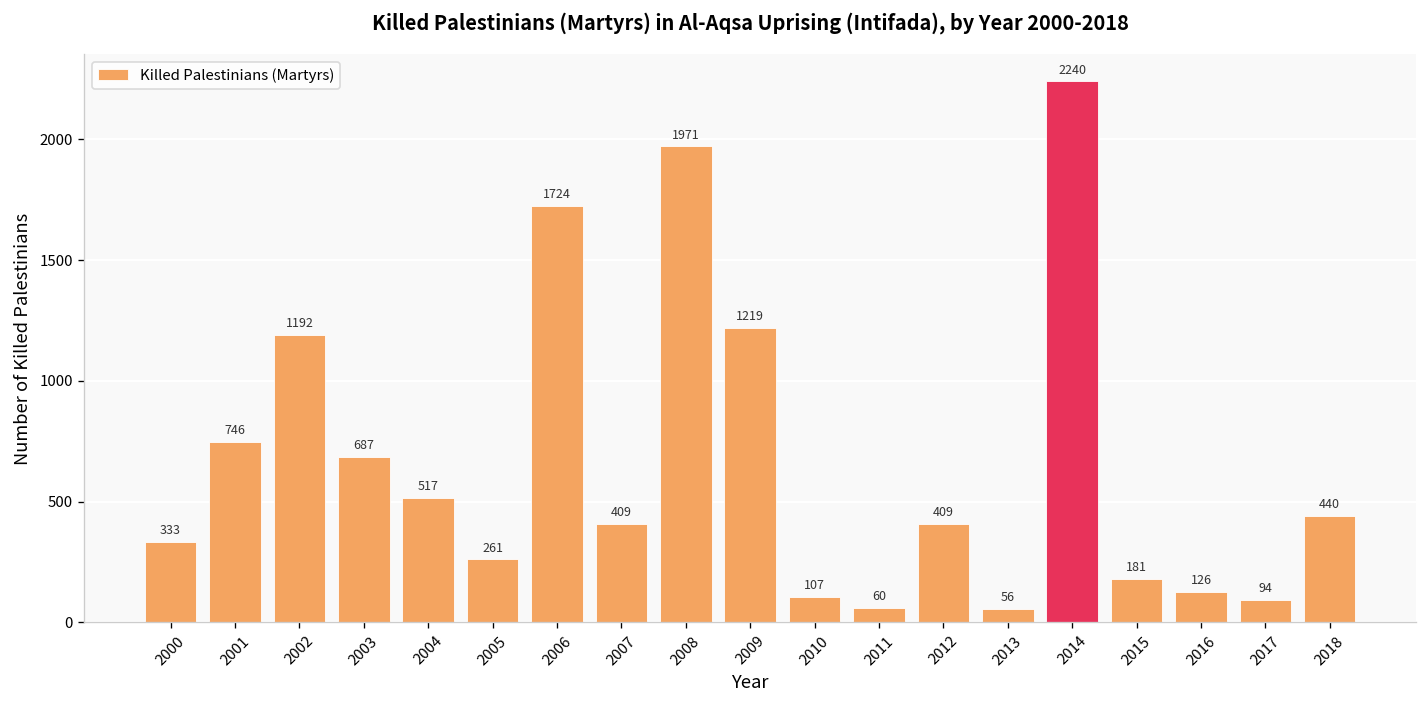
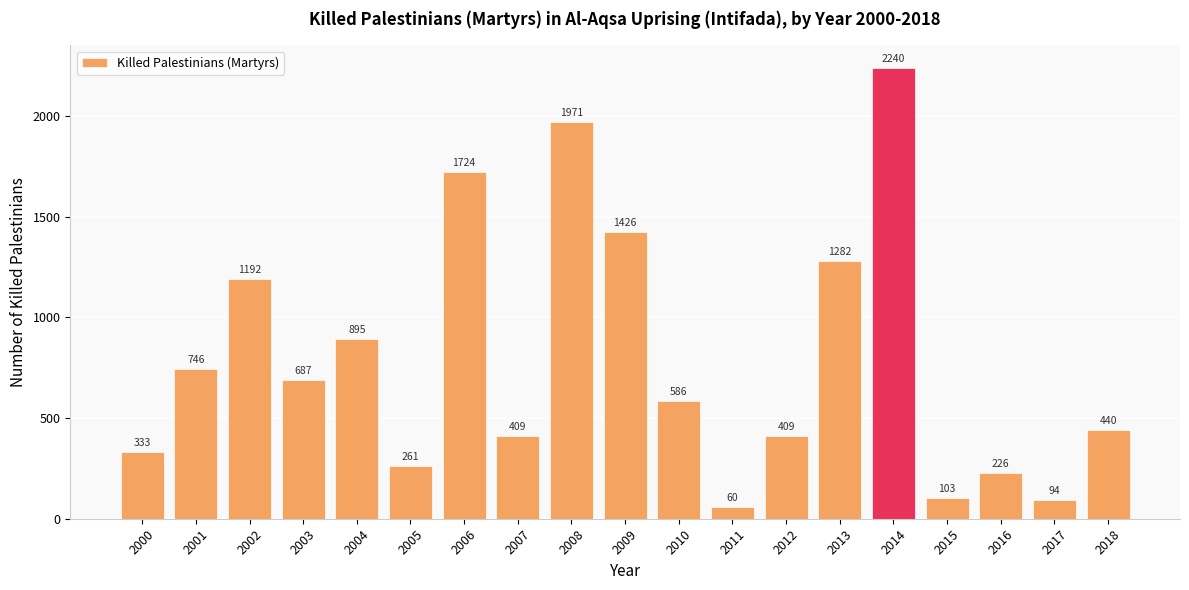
2004: 517 -> 895
2009: 1219 -> 1426
2010: 107 -> 586
2013: 56 -> 1282
2015: 181 -> 103
2016: 126 -> 226
